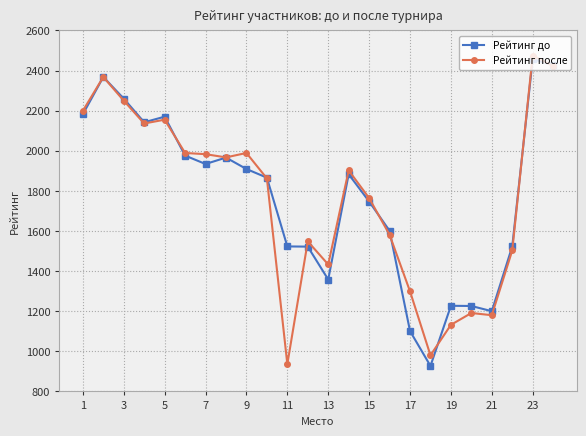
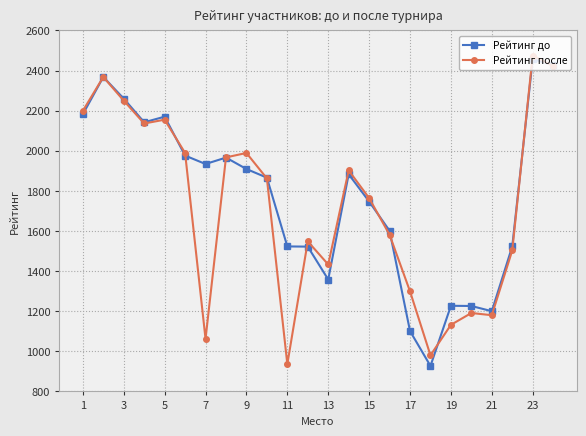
Рейтинг после, 7: 1980 -> 1060
